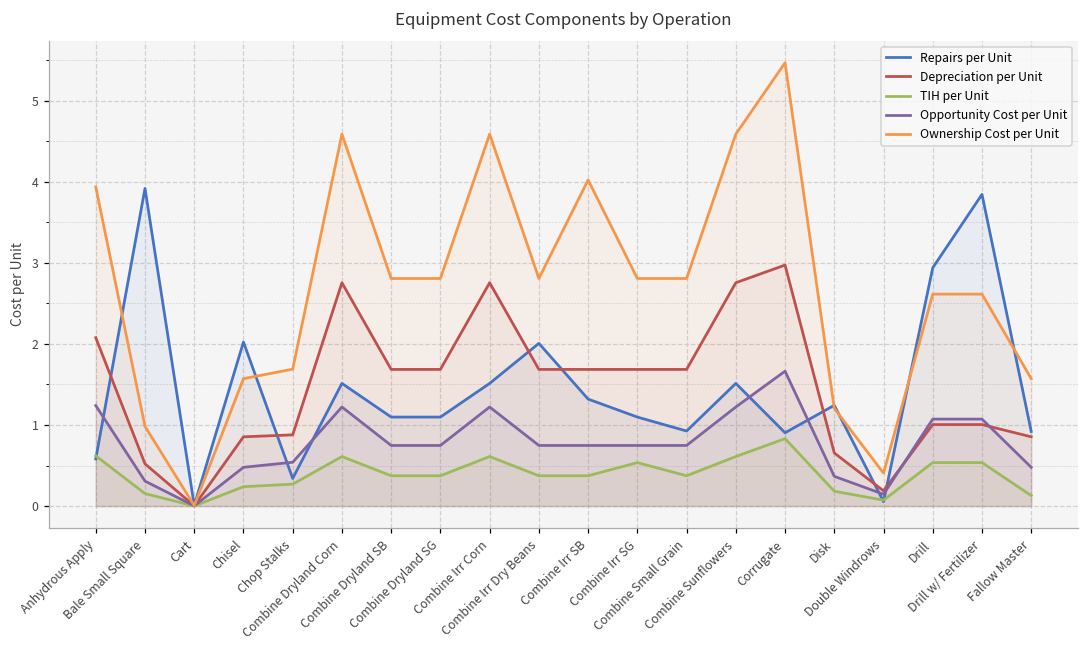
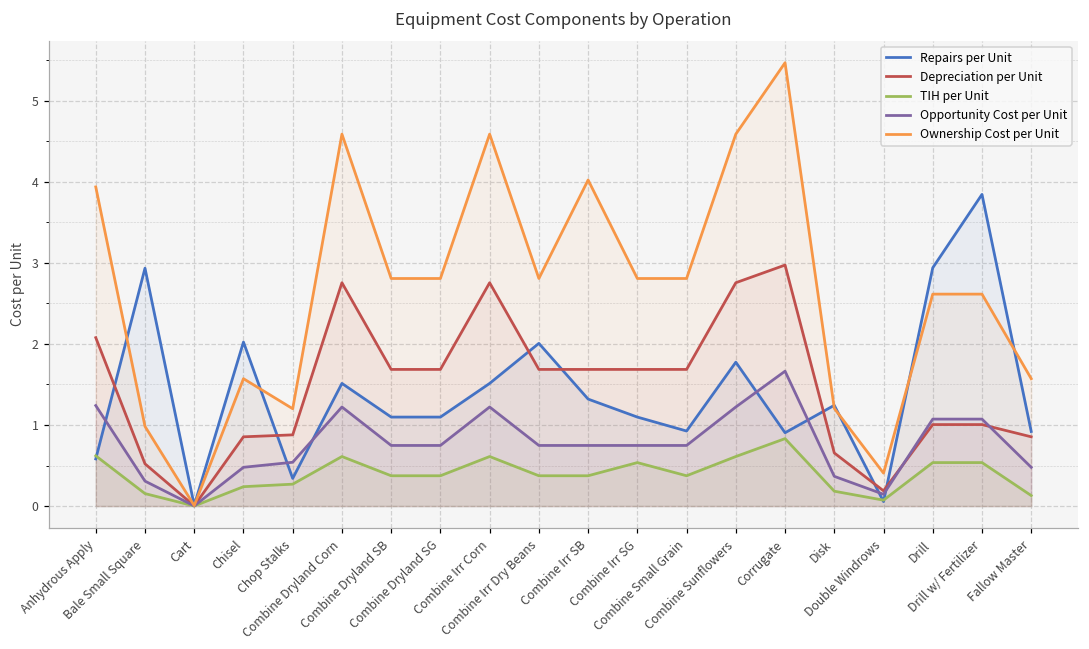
Repairs per Unit, Bale Small Square: 3.9 -> 2.9
Ownership Cost per Unit, Chop Stalks: 1.7 -> 1.2
Repairs per Unit, Combine Sunflowers: 1.5 -> 1.8
